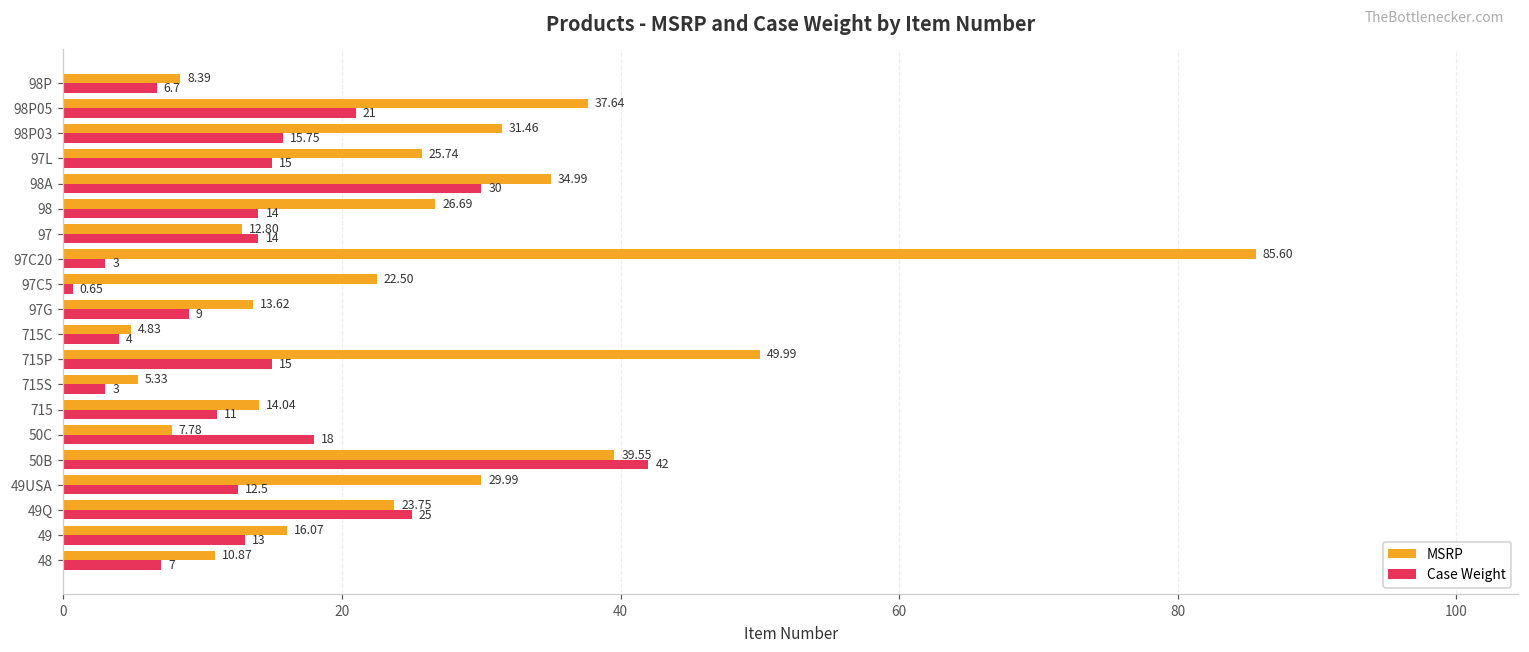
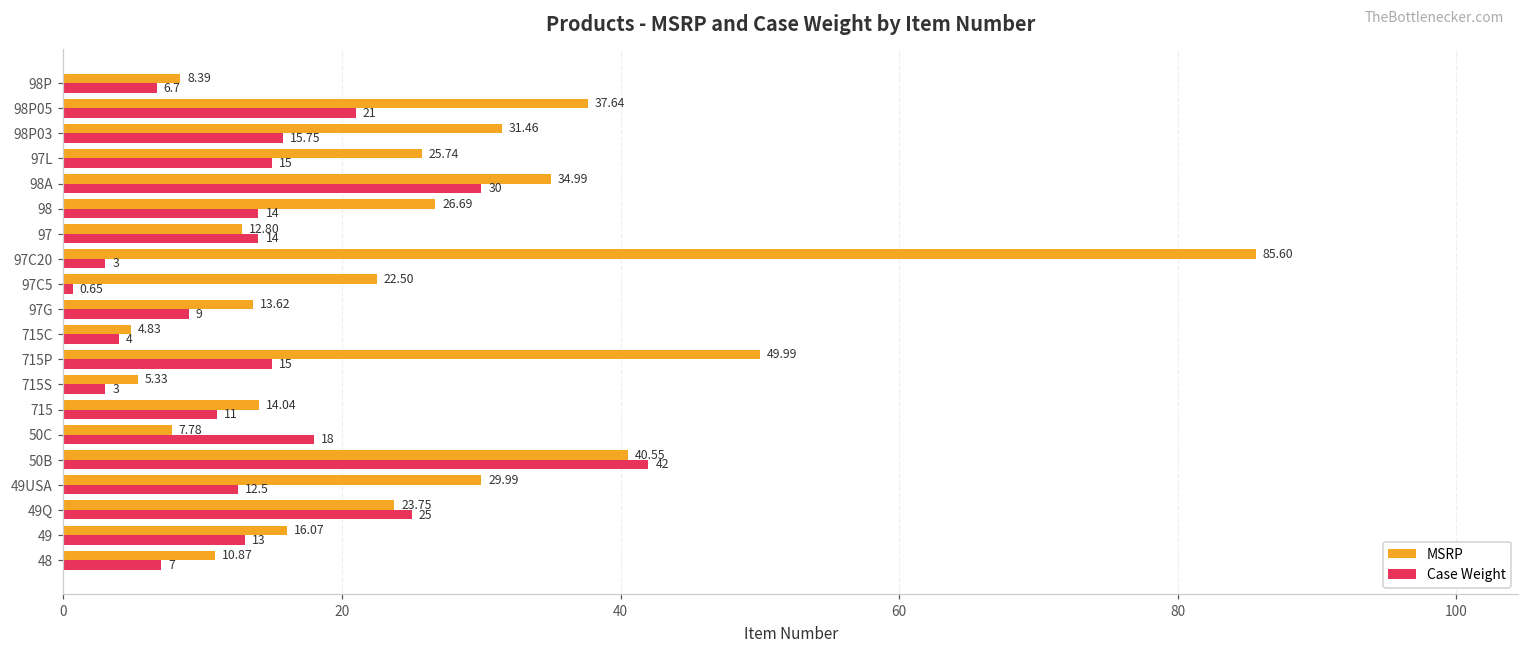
MSRP, 50B: 39.55 -> 40.55
